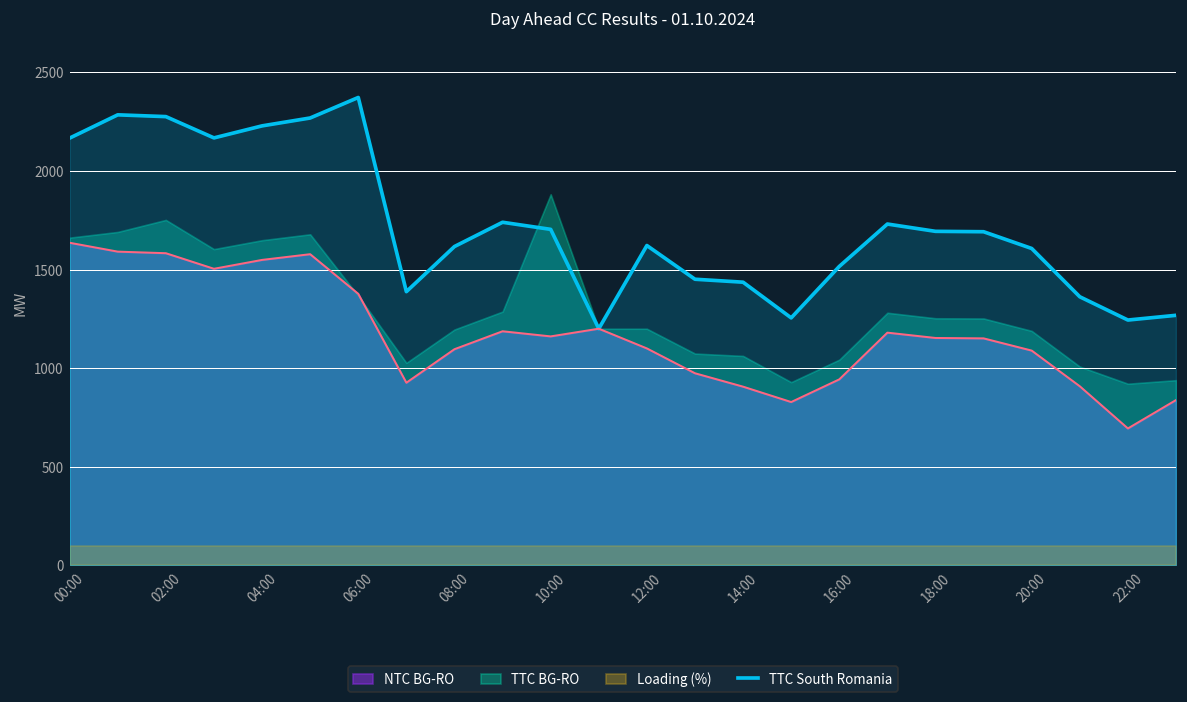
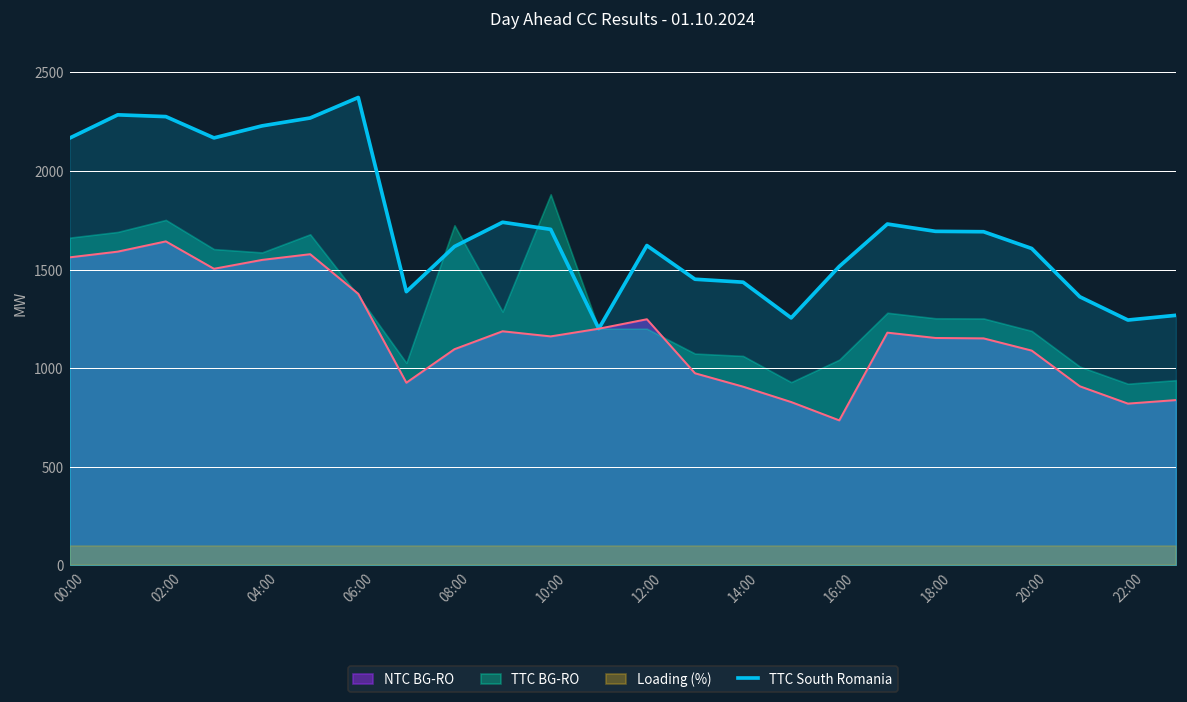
NTC BG-RO, 00:00: 1640 -> 1560
NTC BG-RO, 02:00: 1580 -> 1640
TTC BG-RO, 04:00: 1650 -> 1590
TTC BG-RO, 08:00: 1200 -> 1730
NTC BG-RO, 12:00: 1100 -> 1250
NTC BG-RO, 16:00: 940 -> 740
NTC BG-RO, 22:00: 690 -> 820
